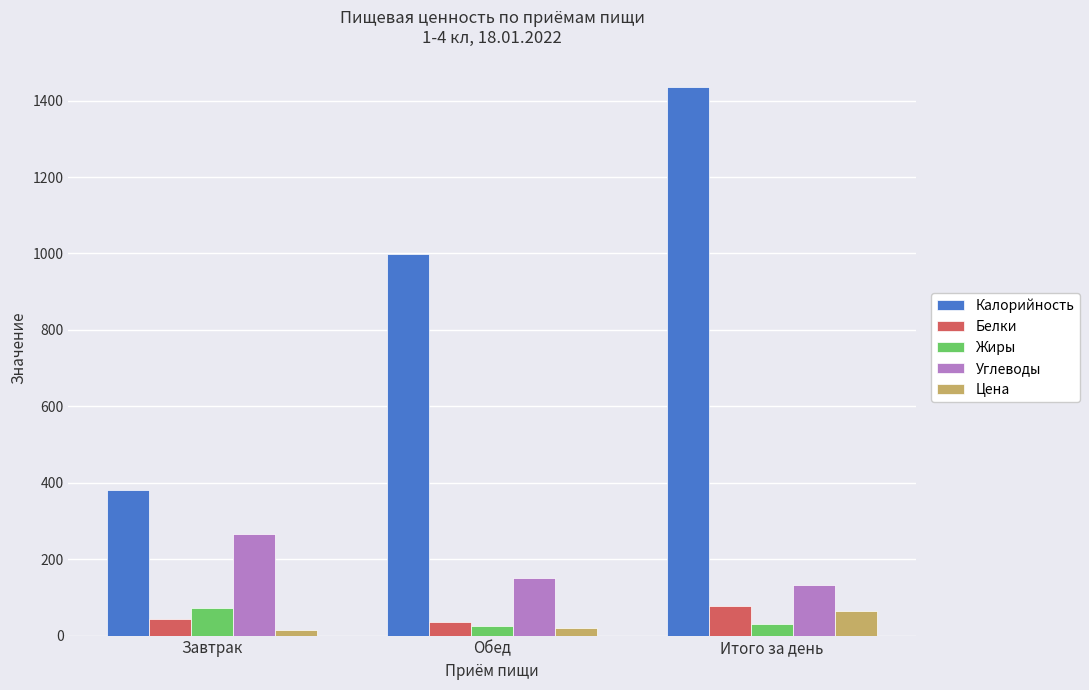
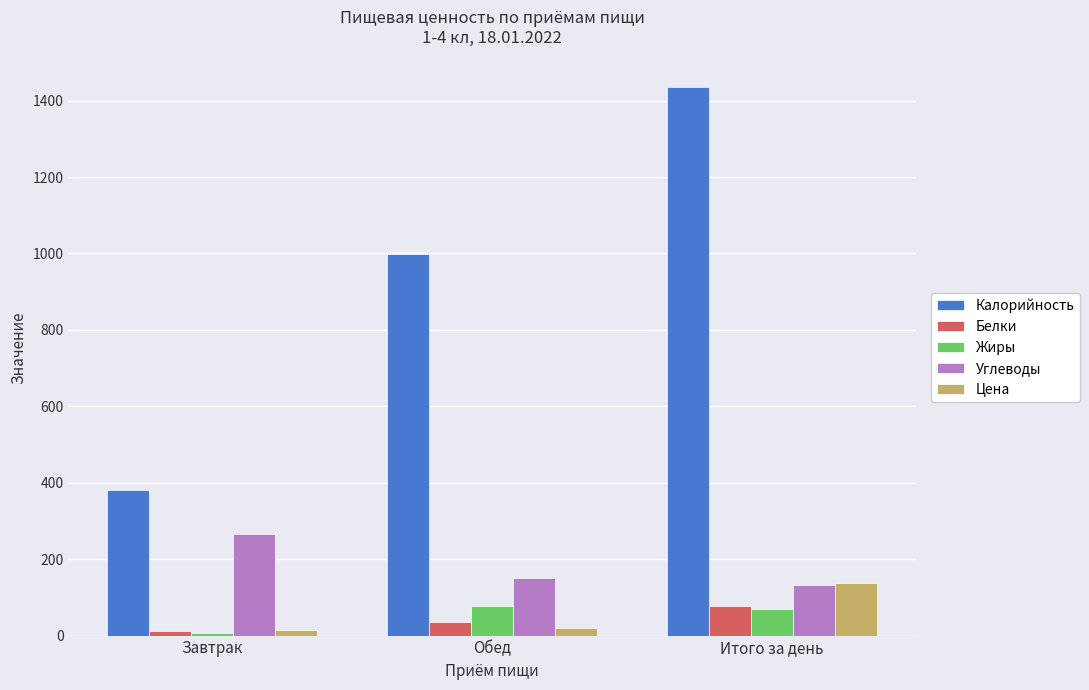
Белки, Завтрак: 40 -> 10
Жиры, Завтрак: 70 -> 10
Жиры, Обед: 20 -> 80
Жиры, Итого за день: 30 -> 70
Цена, Итого за день: 60 -> 140
